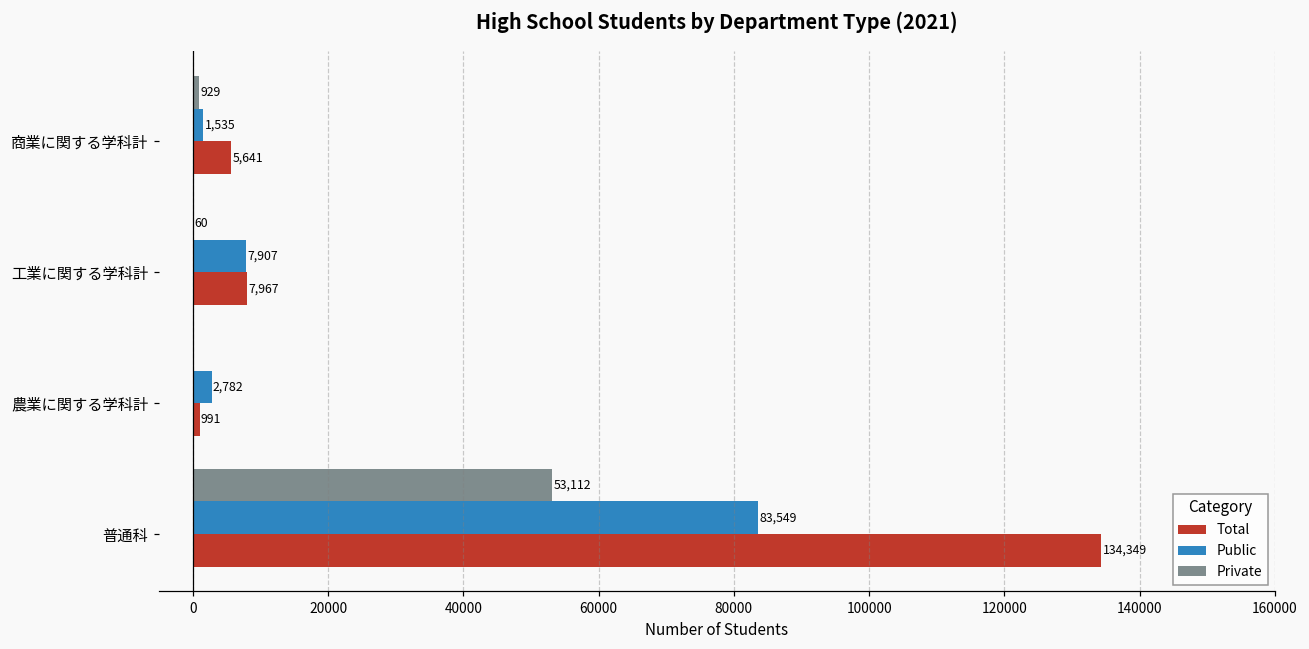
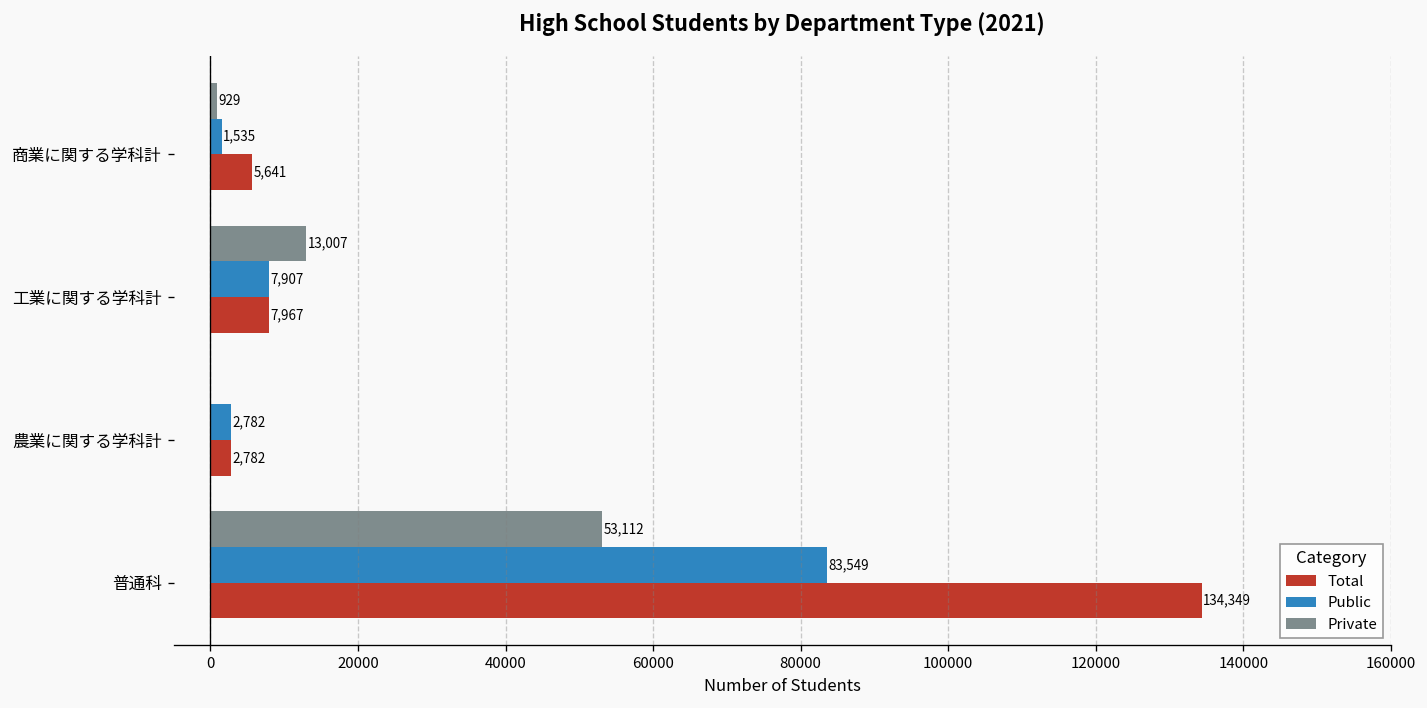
Private, 工業に関する学科計: 60 -> 13,007
Total, 農業に関する学科計: 991 -> 2,782
